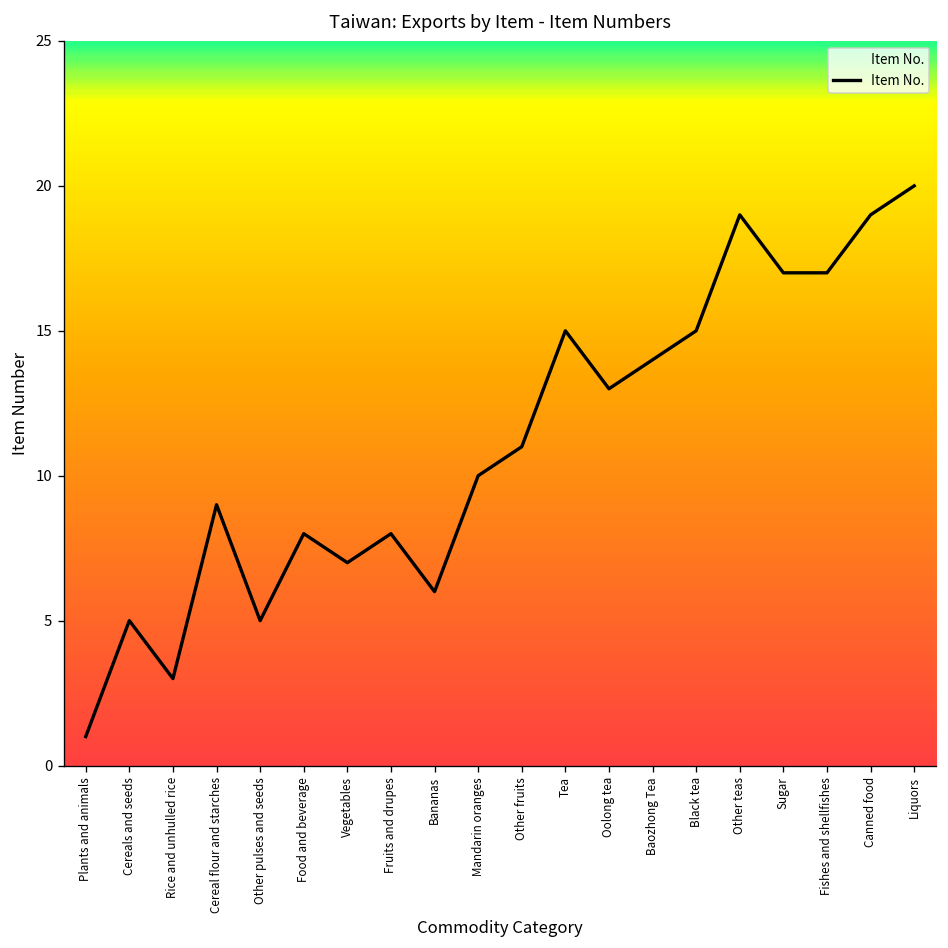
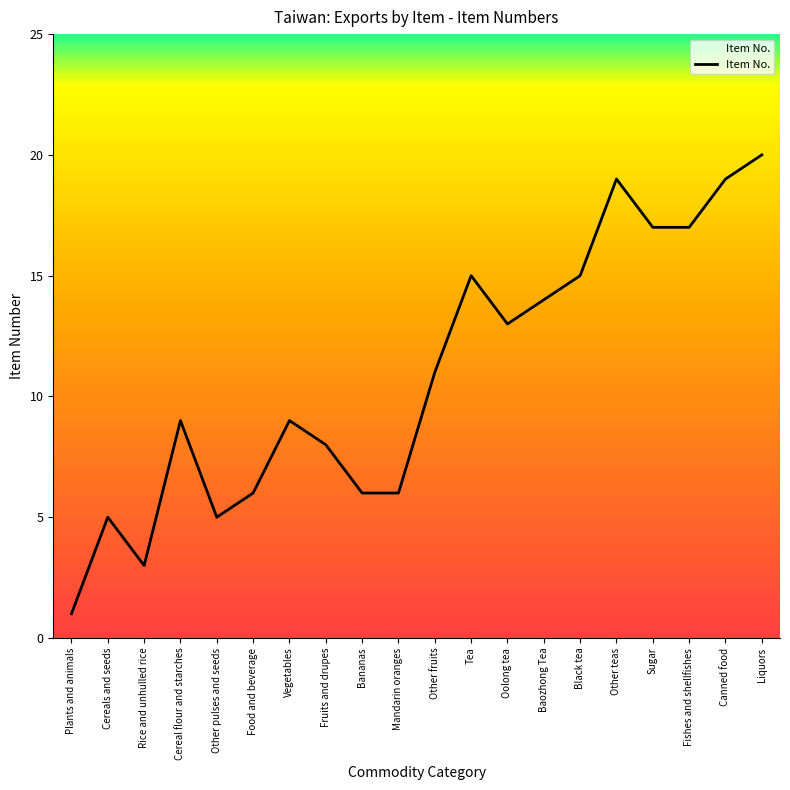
Food and beverage: 8 -> 6
Vegetables: 7 -> 9
Mandarin oranges: 10 -> 6
